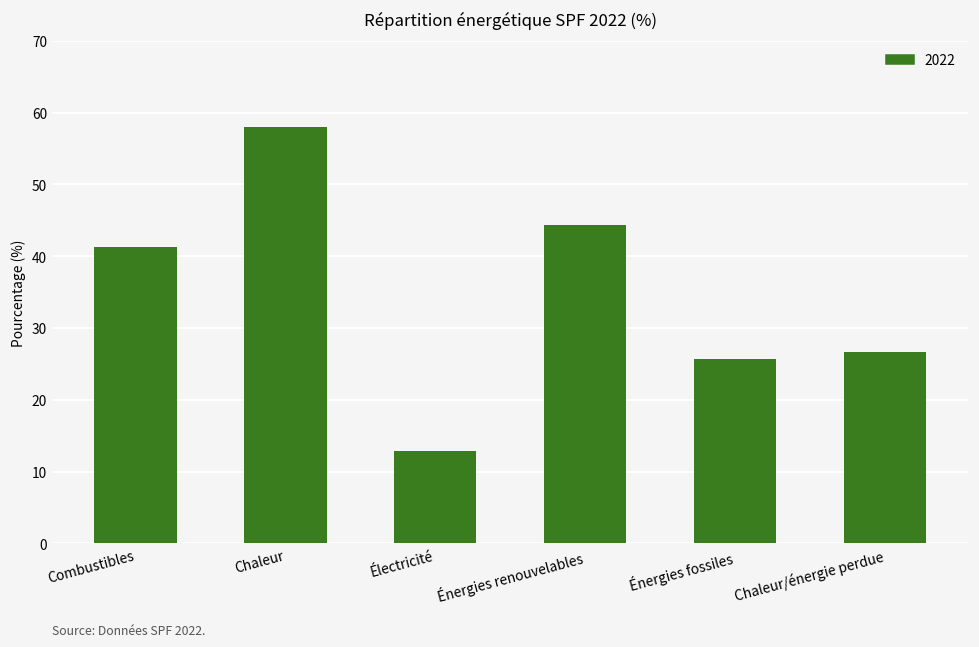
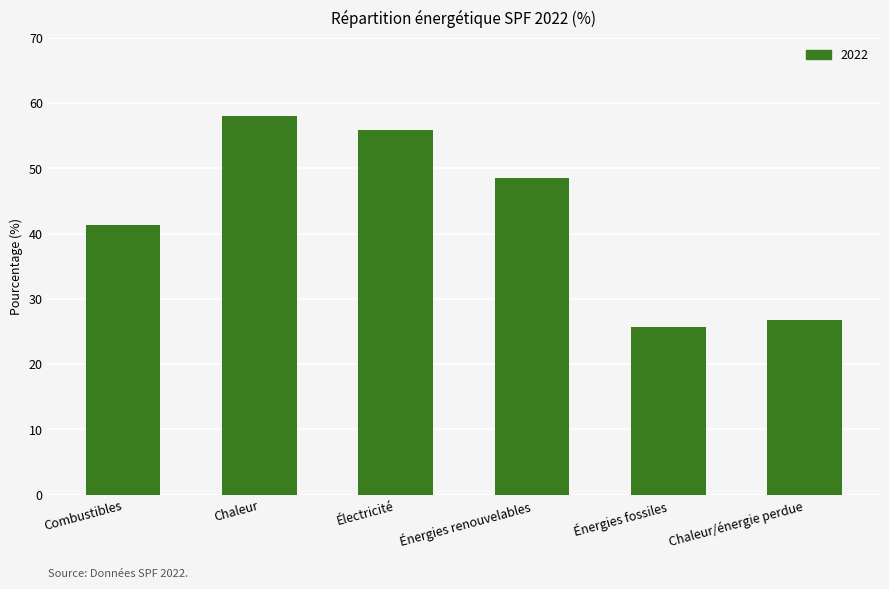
Électricité: 13 -> 56
Énergies renouvelables: 44 -> 49
